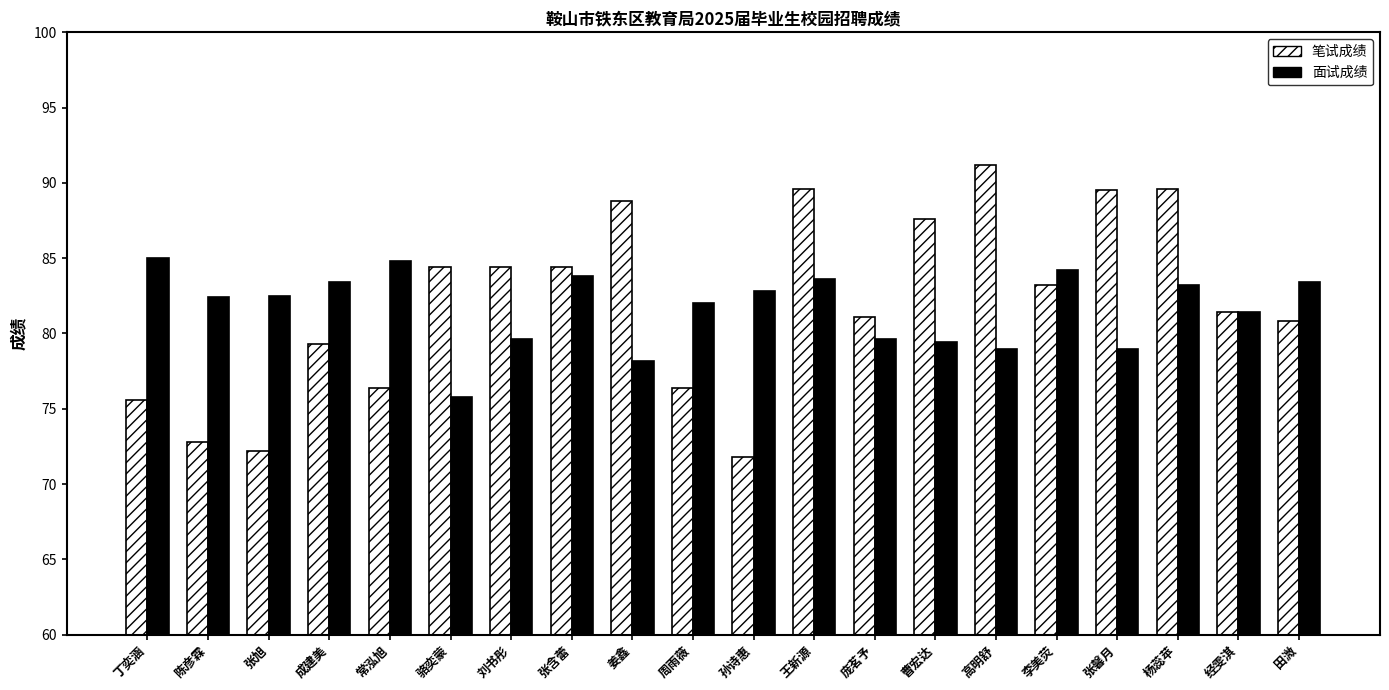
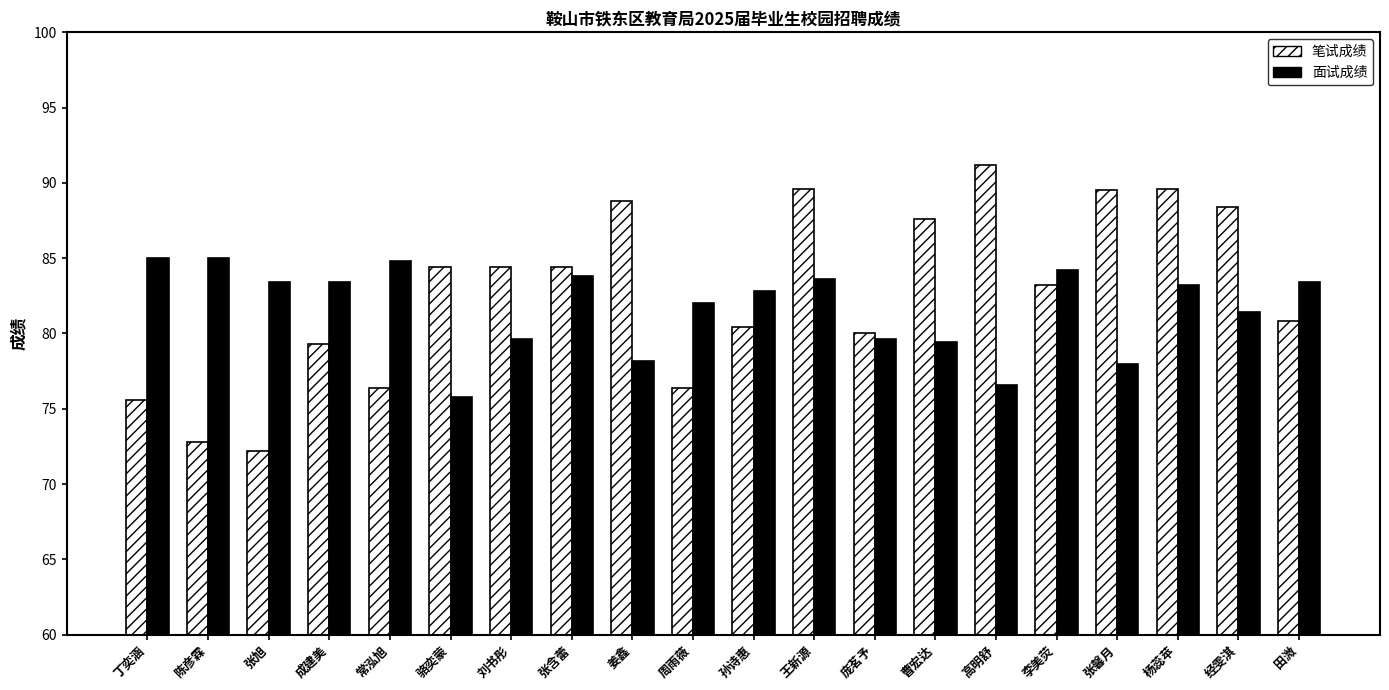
面试成绩, 陈彦霖: 82.4 -> 85.0
面试成绩, 张旭: 82.5 -> 83.4
笔试成绩, 孙诗惠: 71.8 -> 80.4
笔试成绩, 庞茗予: 81.1 -> 80.0
面试成绩, 高明舒: 79.0 -> 76.6
面试成绩, 张馨月: 79 -> 78
笔试成绩, 经雯淇: 81.4 -> 88.4
